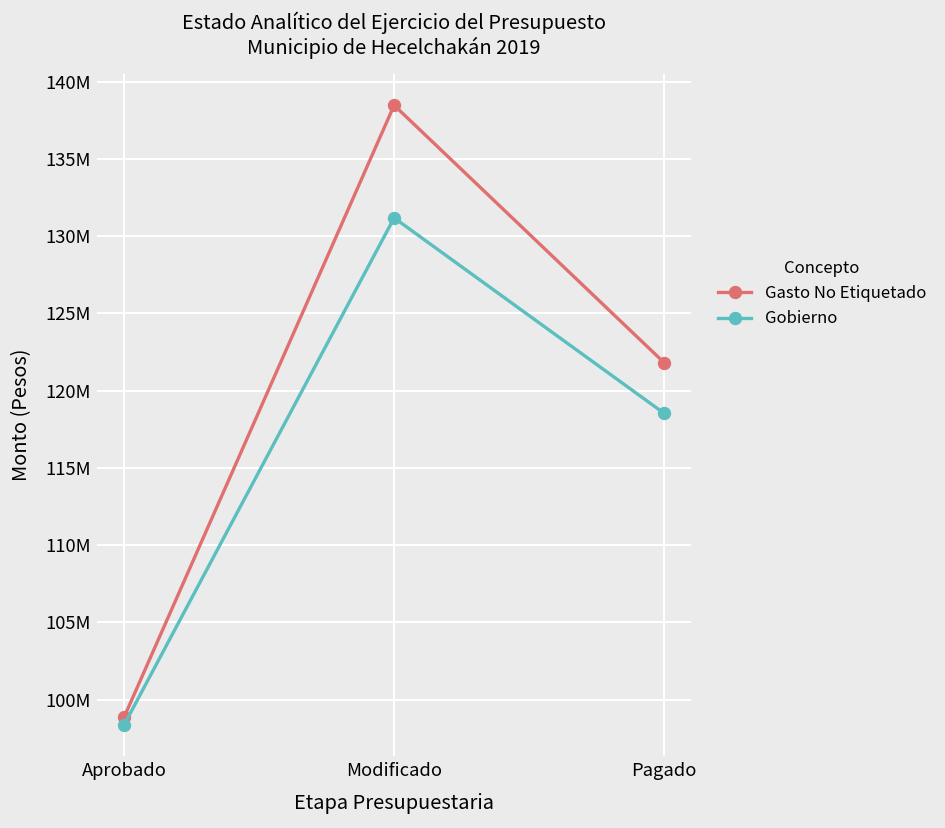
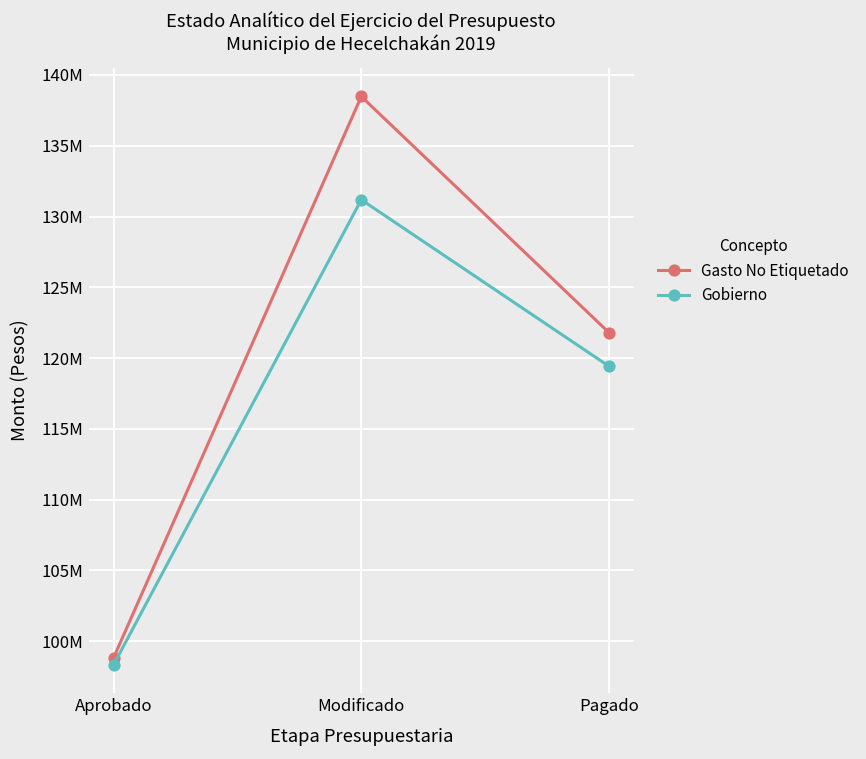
Gobierno, Pagado: 118500000 -> 119400000
